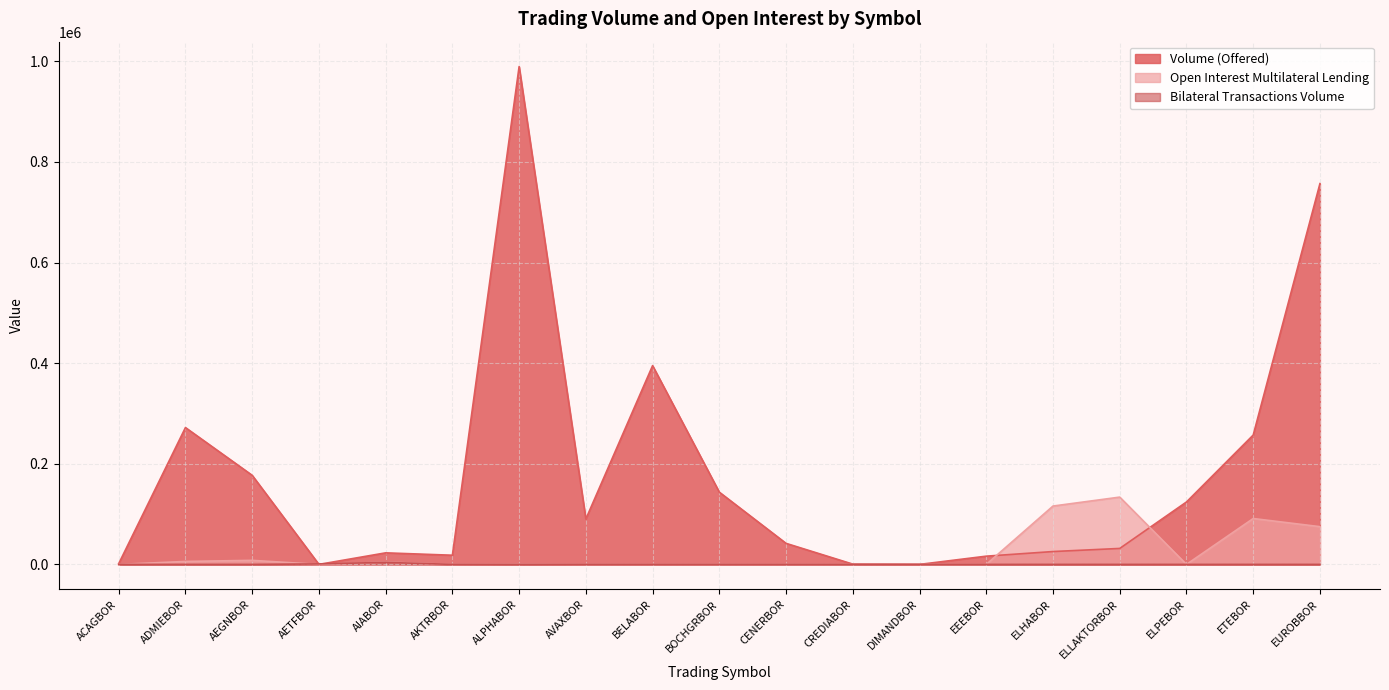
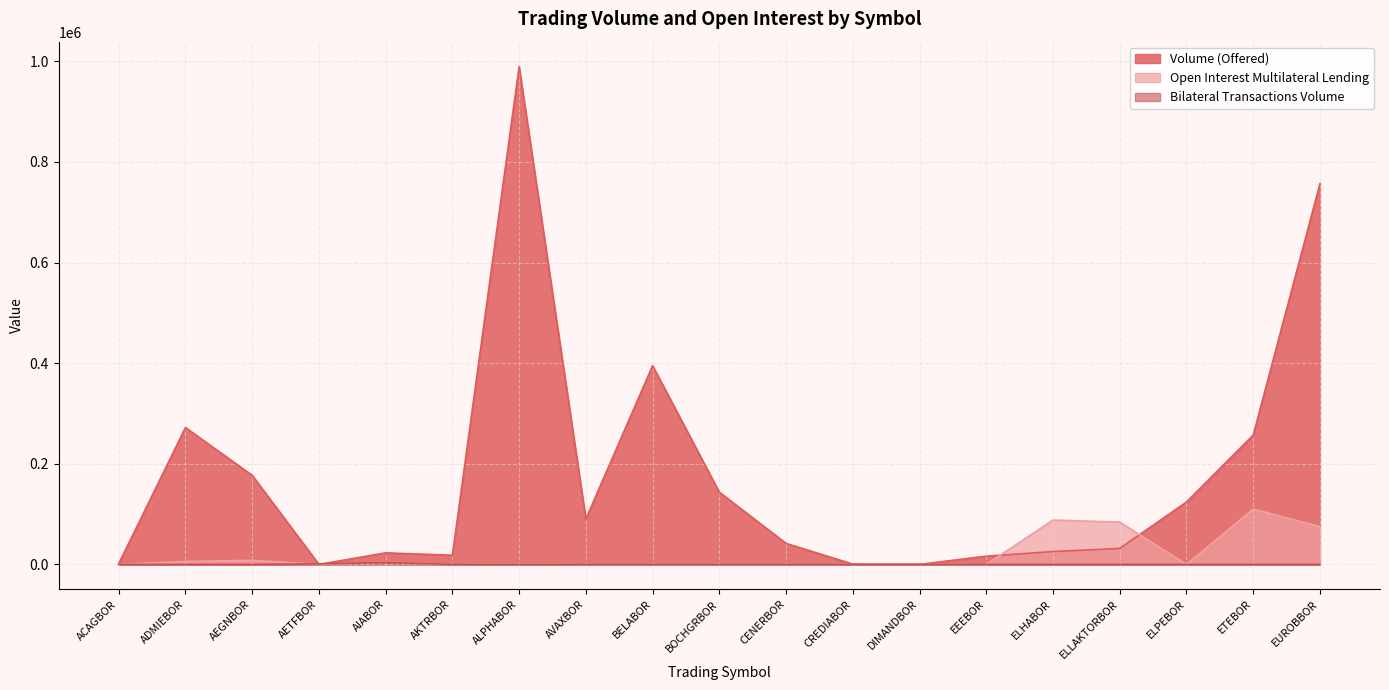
Open Interest Multilateral Lending, ELHABOR: 120000 -> 90000
Open Interest Multilateral Lending, ELLAKTORBOR: 130000 -> 80000
Open Interest Multilateral Lending, ETEBOR: 90000 -> 110000
